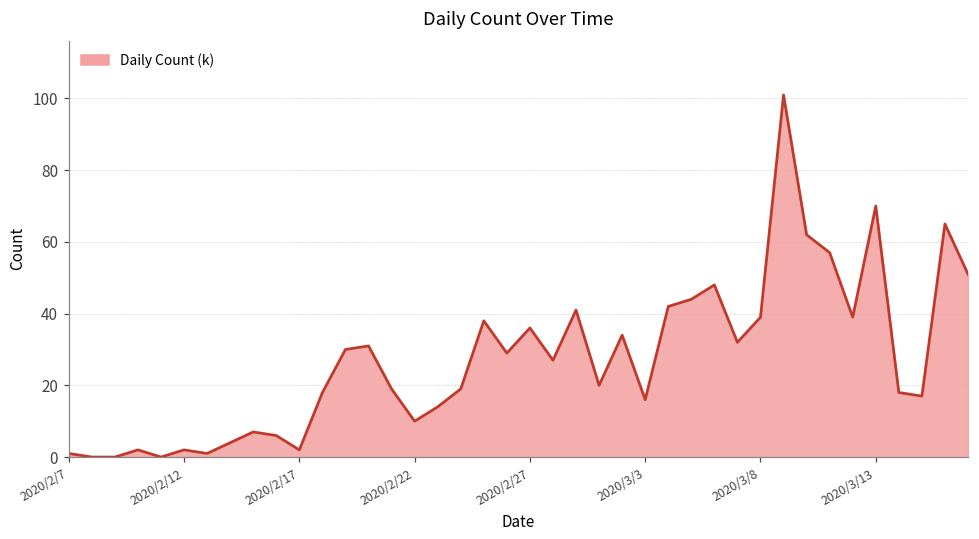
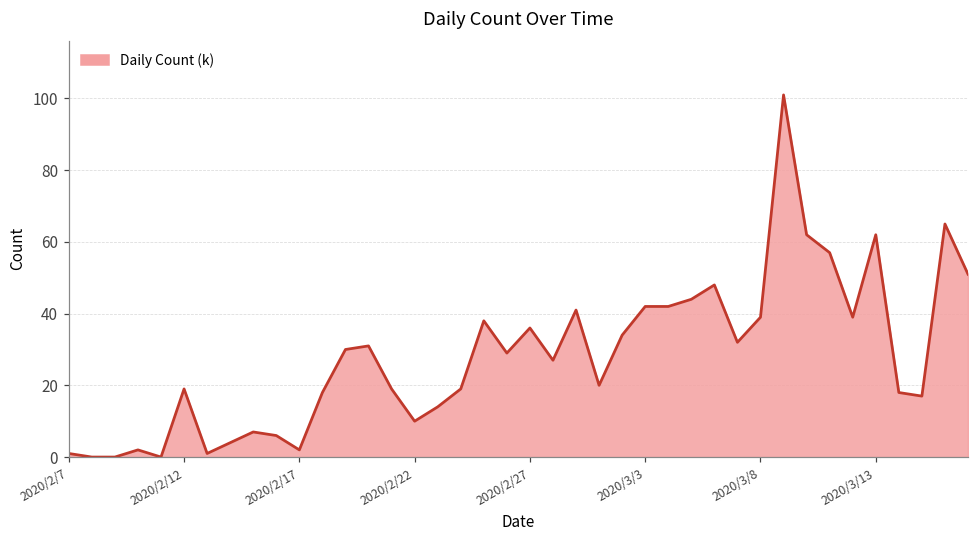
2020/2/12: 2 -> 19
2020/3/3: 16 -> 42
2020/3/13: 70 -> 62
